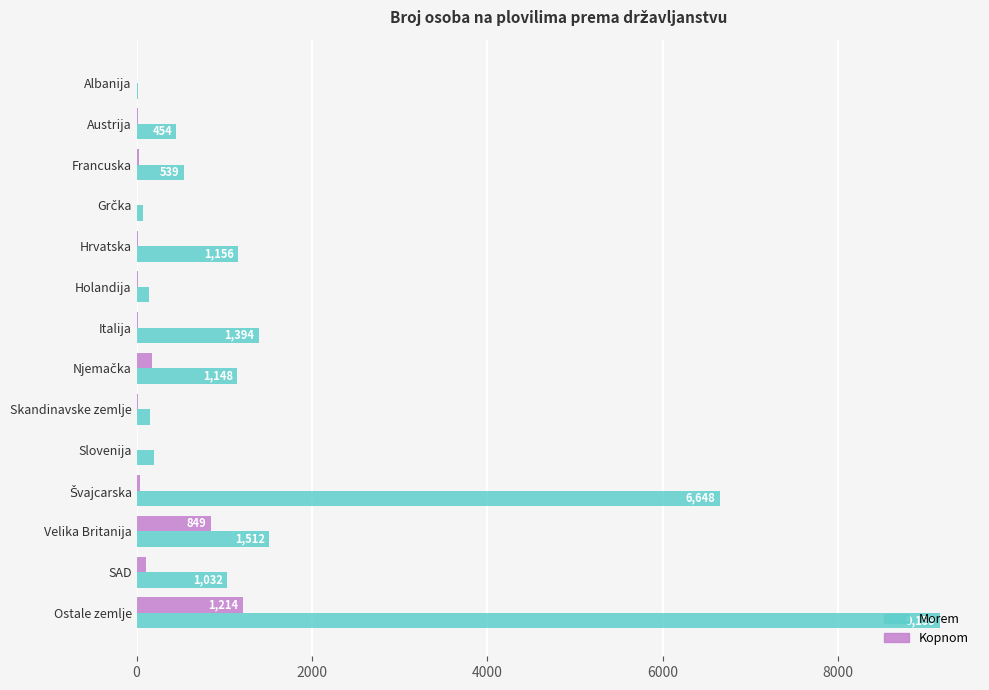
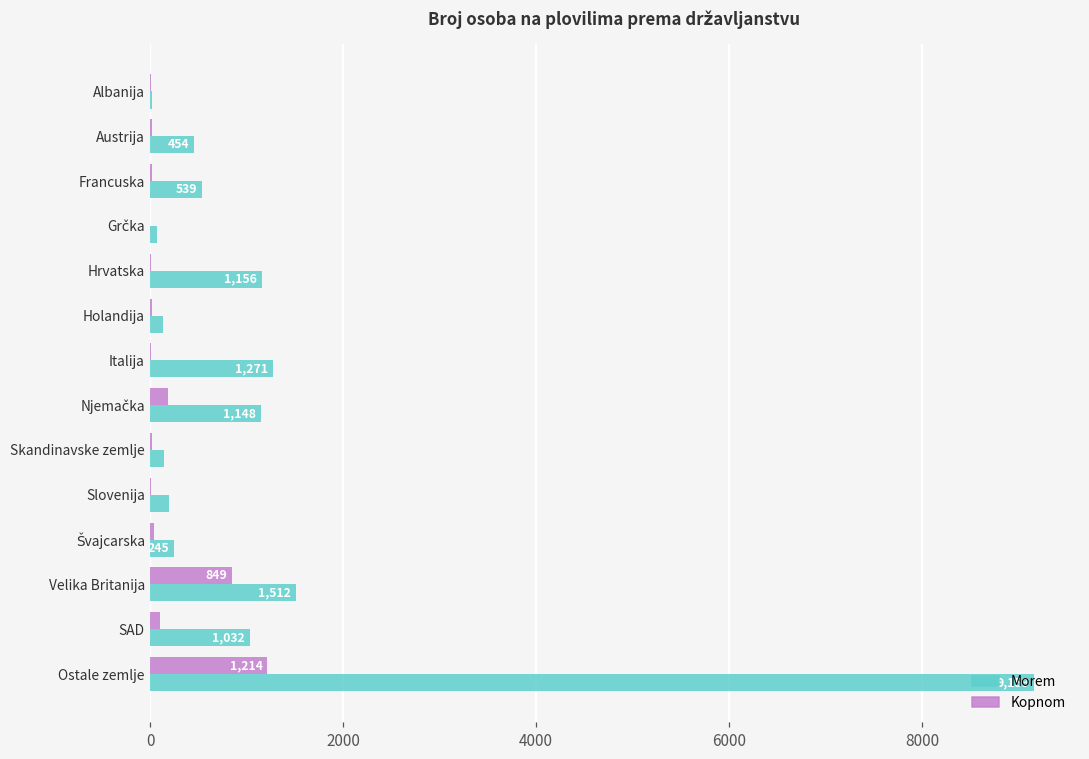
Morem, Italija: 1,394 -> 1,271
Morem, Švajcarska: 6,648 -> 245
